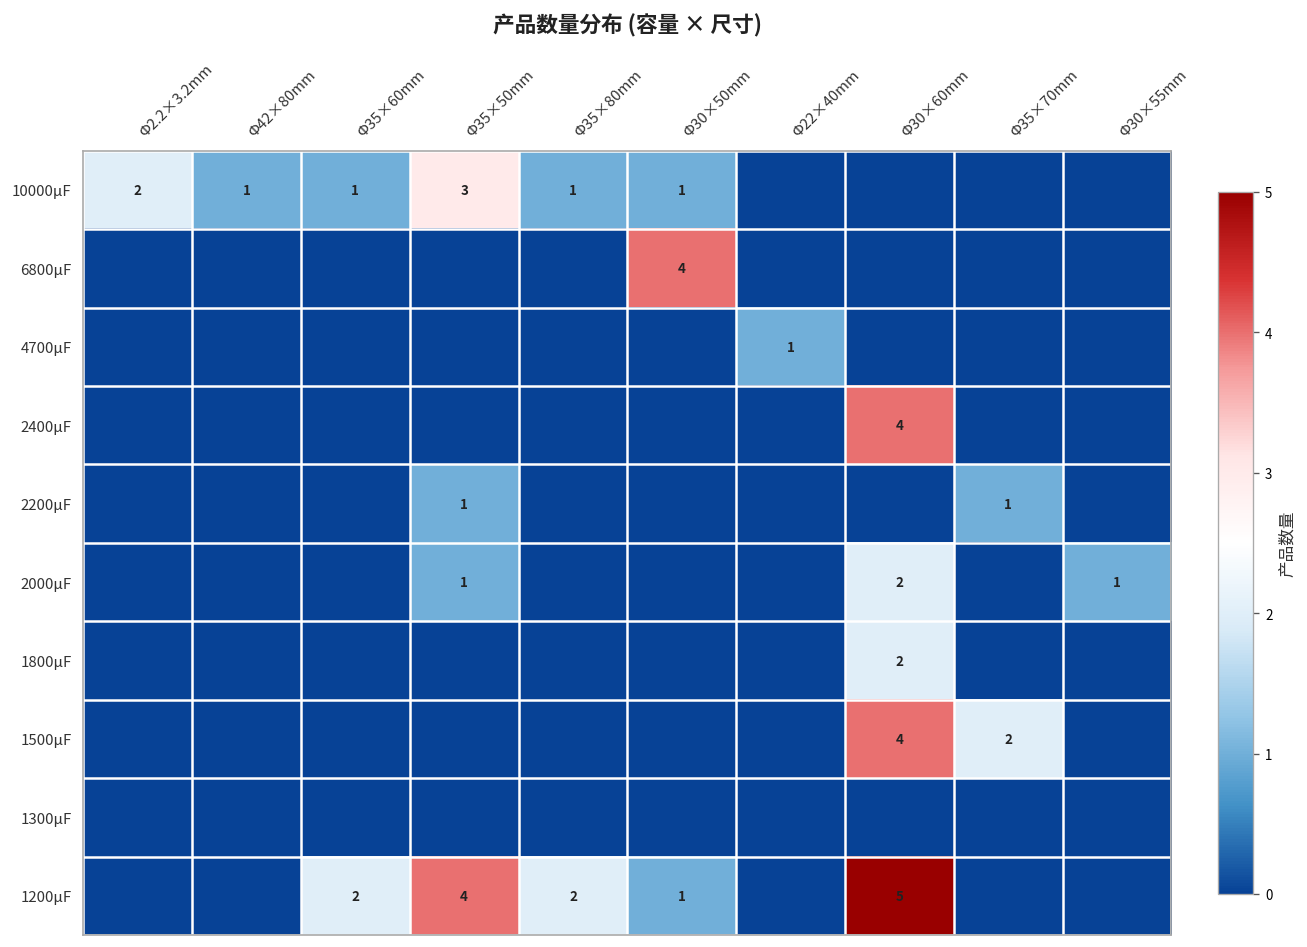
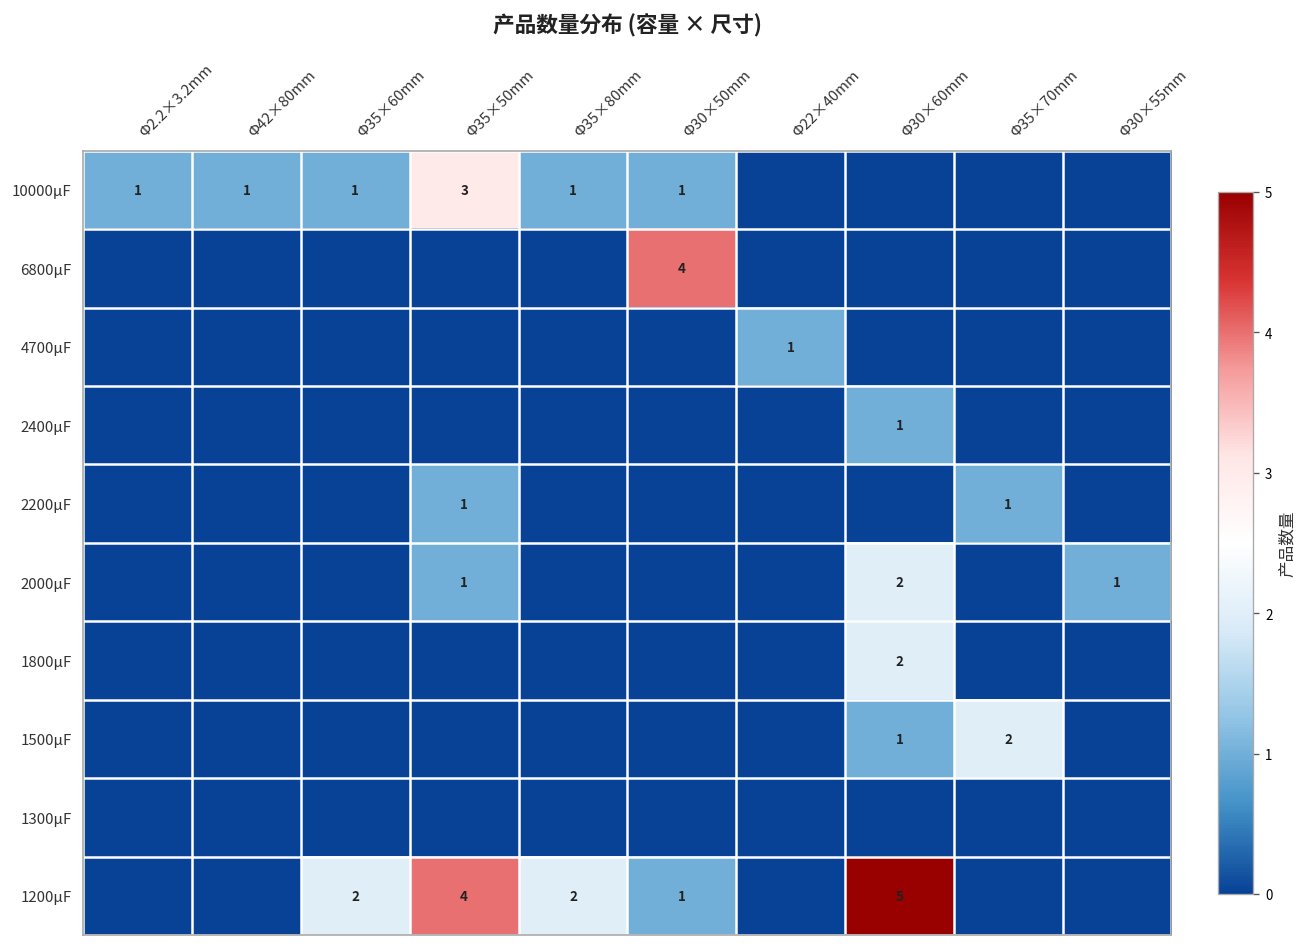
10000μF, Φ2.2×3.2mm: 2 -> 1
2400μF, Φ30×60mm: 4 -> 1
1500μF, Φ30×60mm: 4 -> 1
